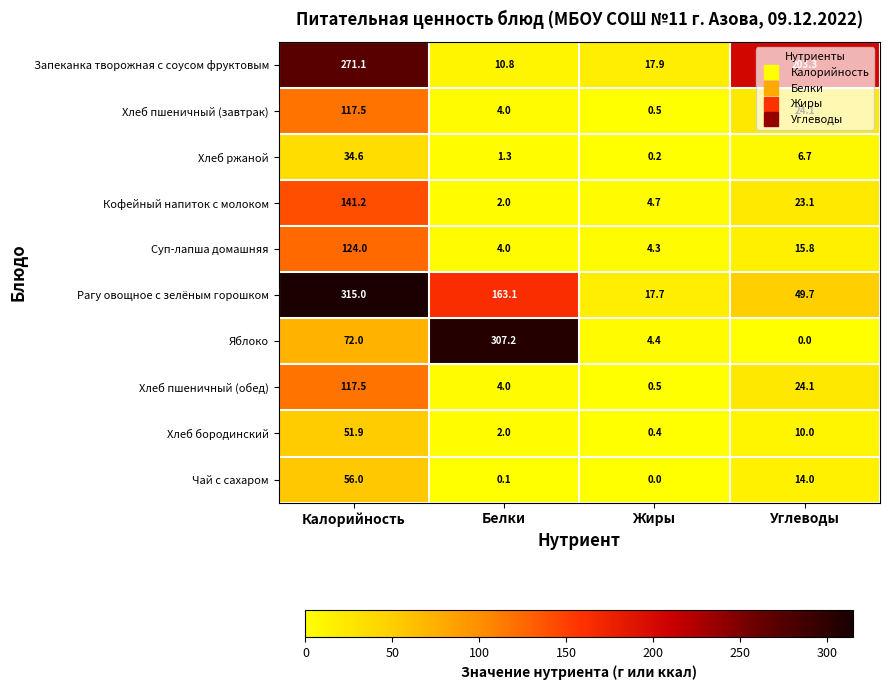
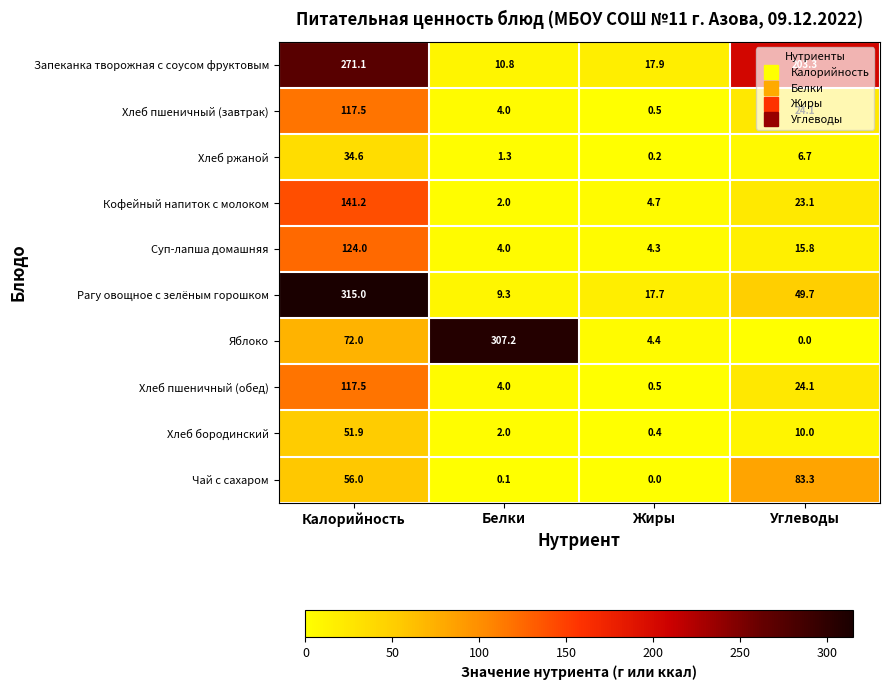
Рагу овощное с зелёным горошком, Белки: 163.1 -> 9.3
Чай с сахаром, Углеводы: 14.0 -> 83.3
